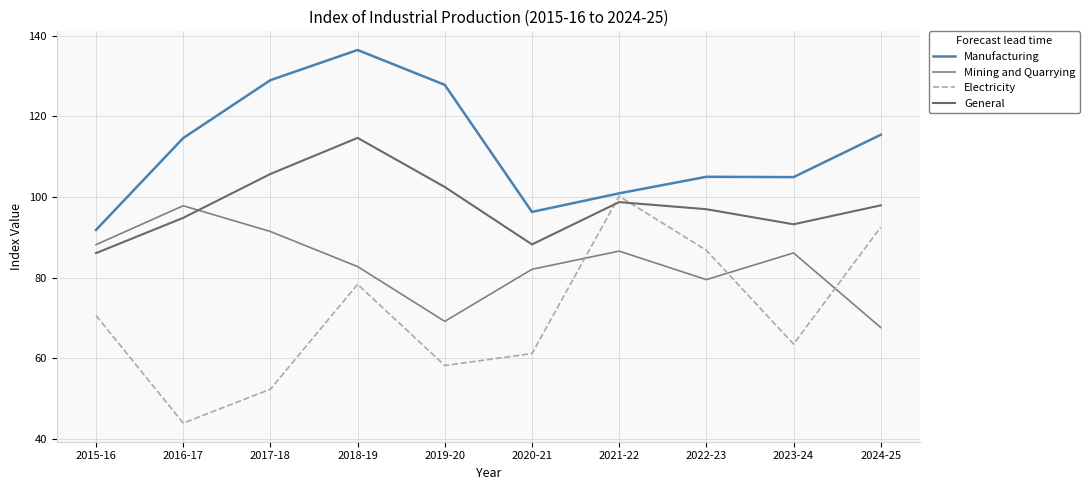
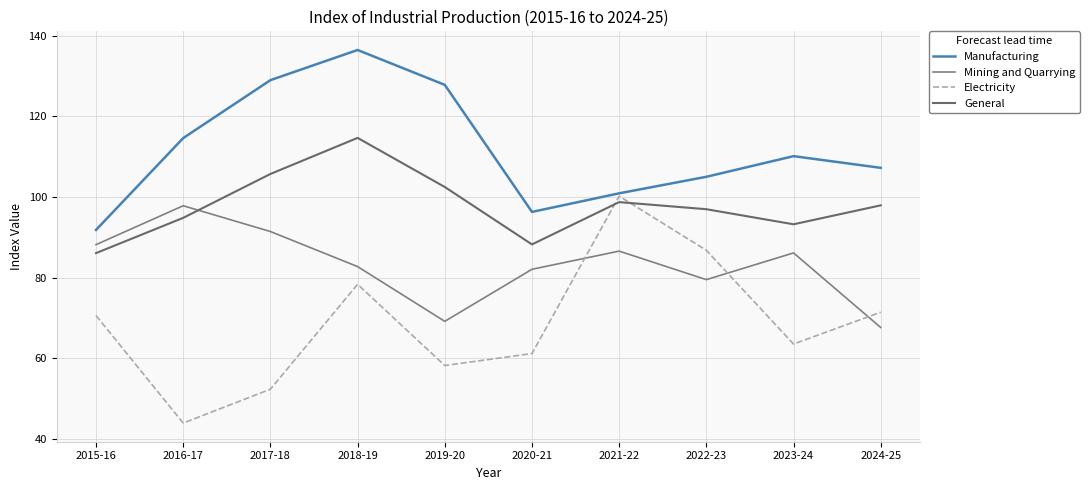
Manufacturing, 2023-24: 105 -> 110
Manufacturing, 2024-25: 115 -> 107
Electricity, 2024-25: 93 -> 71
